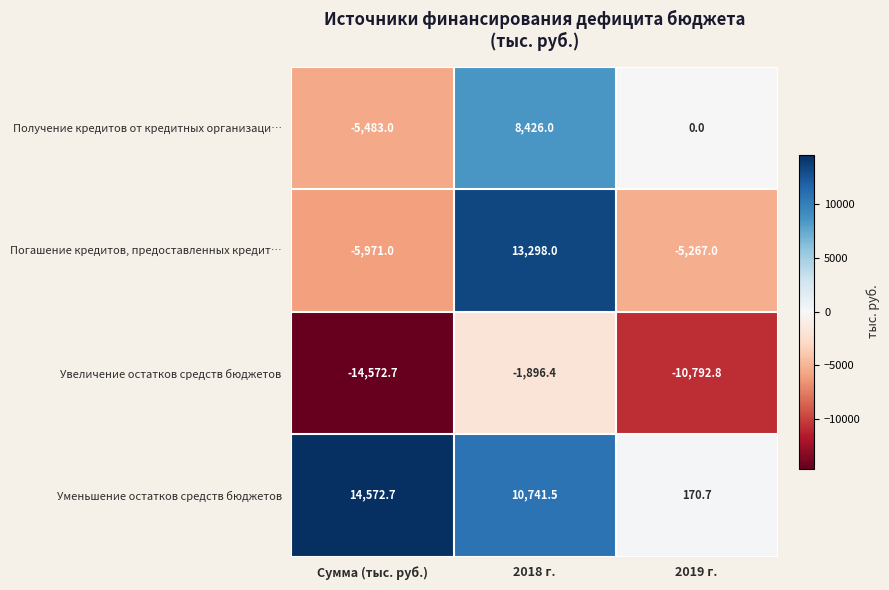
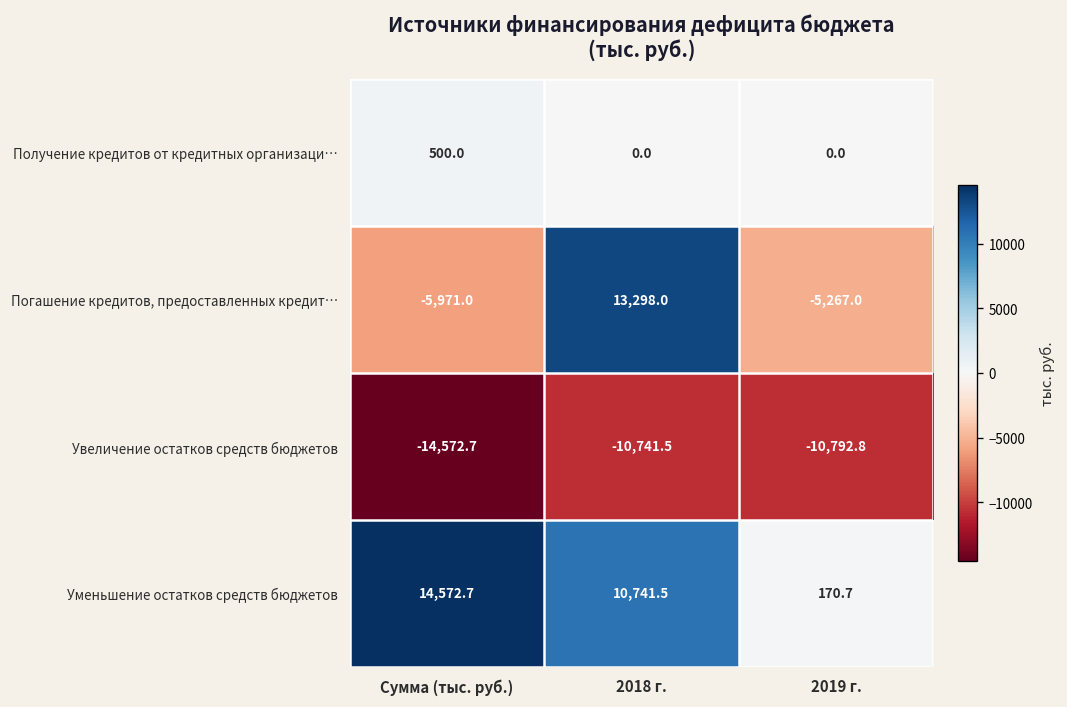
Получение кредитов от кредитных организаци…, Сумма (тыс. руб.): -5,483.0 -> 500.0
Получение кредитов от кредитных организаци…, 2018 г.: 8,426.0 -> 0.0
Увеличение остатков средств бюджетов, 2018 г.: -1,896.4 -> -10,741.5
